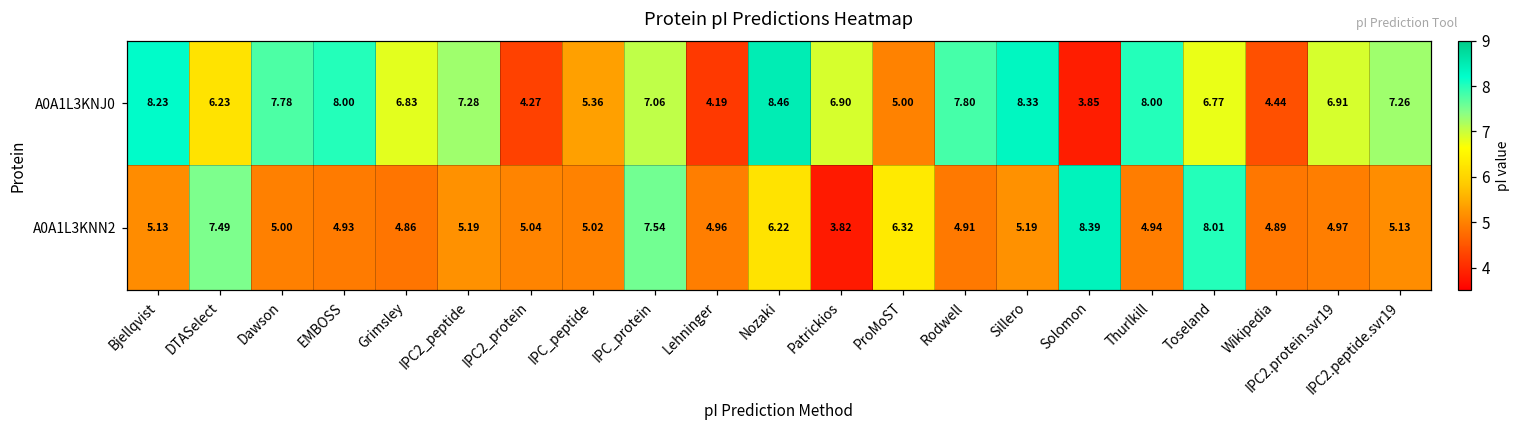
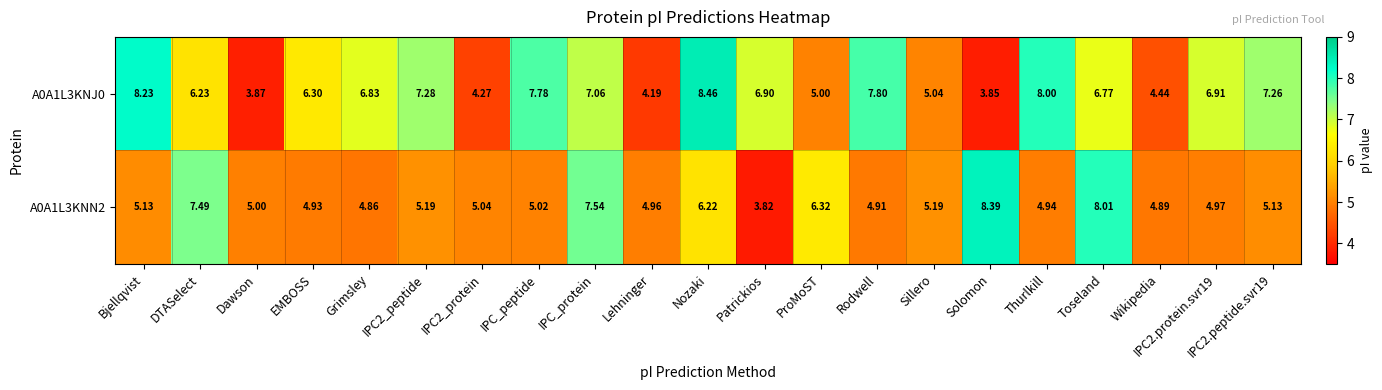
A0A1L3KNJ0, Dawson: 7.78 -> 3.87
A0A1L3KNJ0, EMBOSS: 8.00 -> 6.30
A0A1L3KNJ0, IPC_peptide: 5.36 -> 7.78
A0A1L3KNJ0, Sillero: 8.33 -> 5.04
